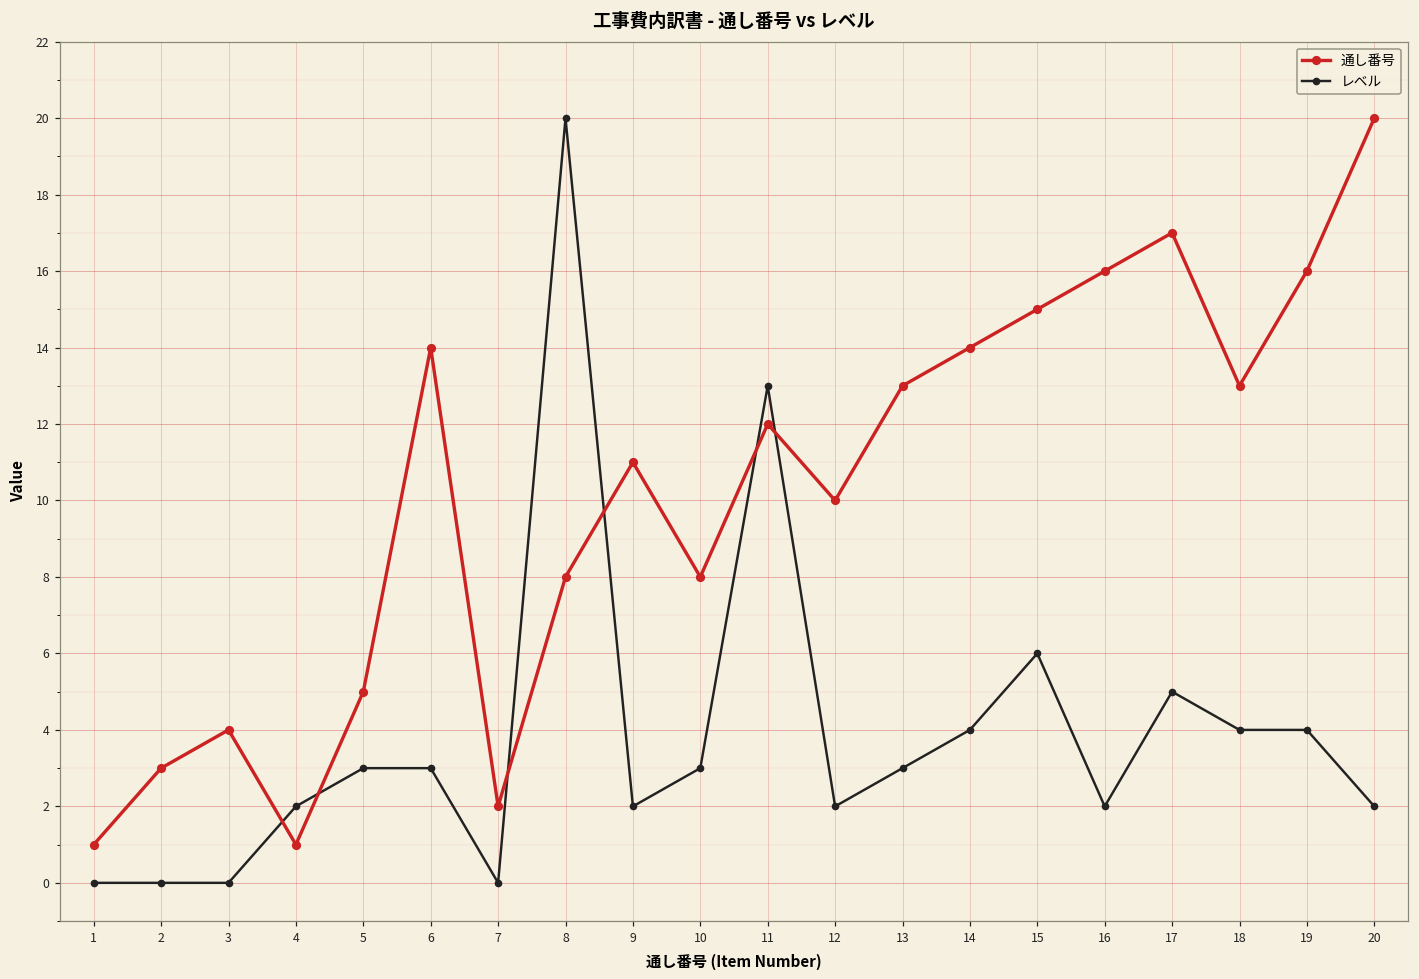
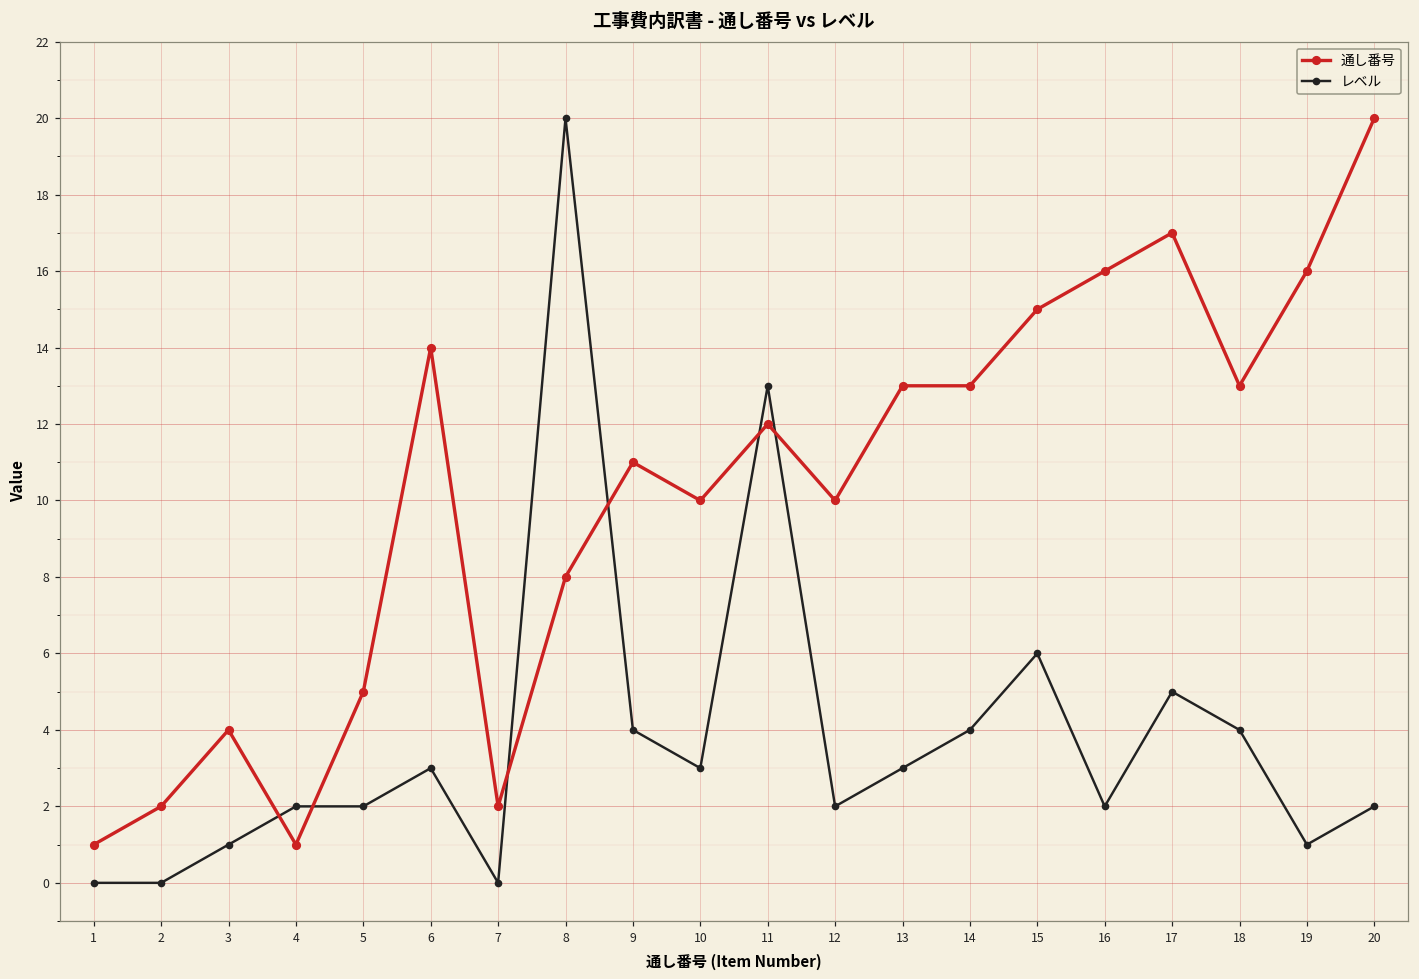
通し番号, 2: 3 -> 2
レベル, 3: 0 -> 1
レベル, 5: 3 -> 2
レベル, 9: 2 -> 4
通し番号, 10: 8 -> 10
通し番号, 14: 14 -> 13
レベル, 19: 4 -> 1
